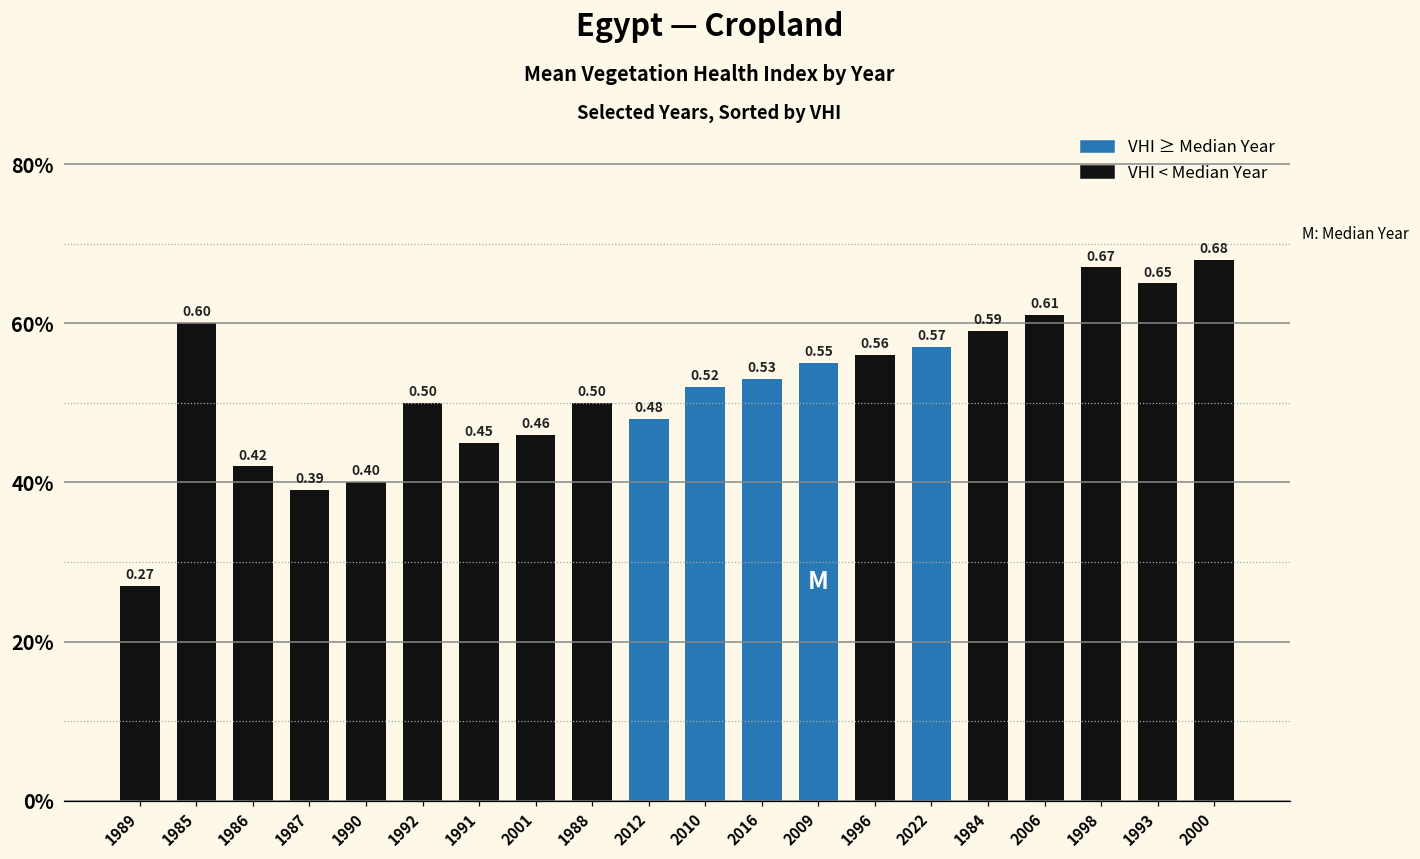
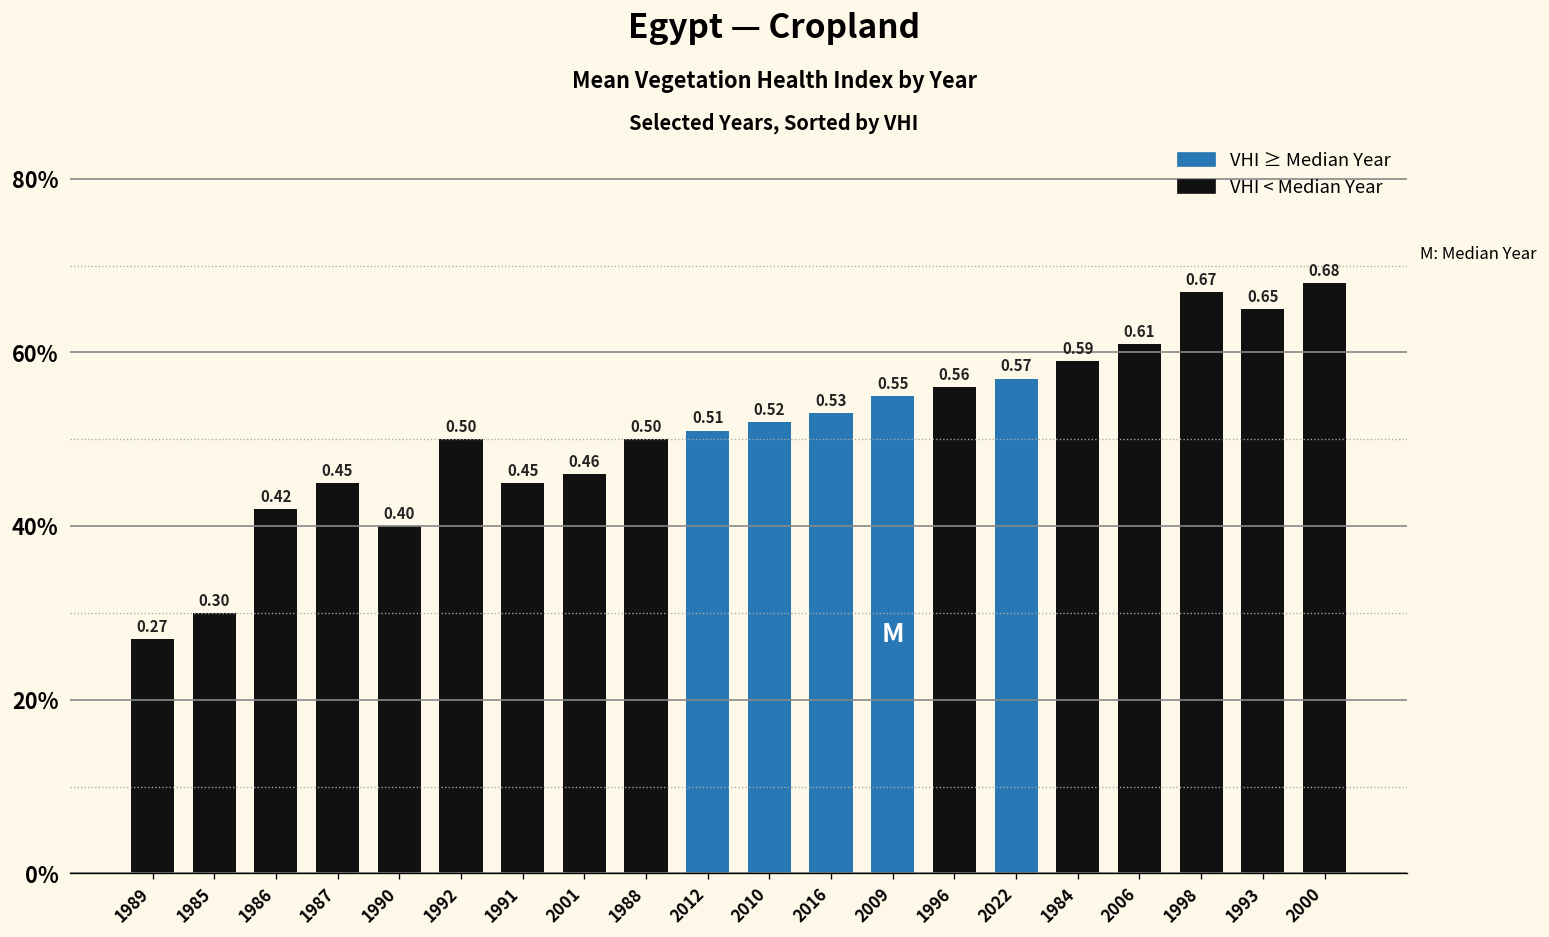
1985: 0.60 -> 0.30
1987: 0.39 -> 0.45
2012: 0.48 -> 0.51
